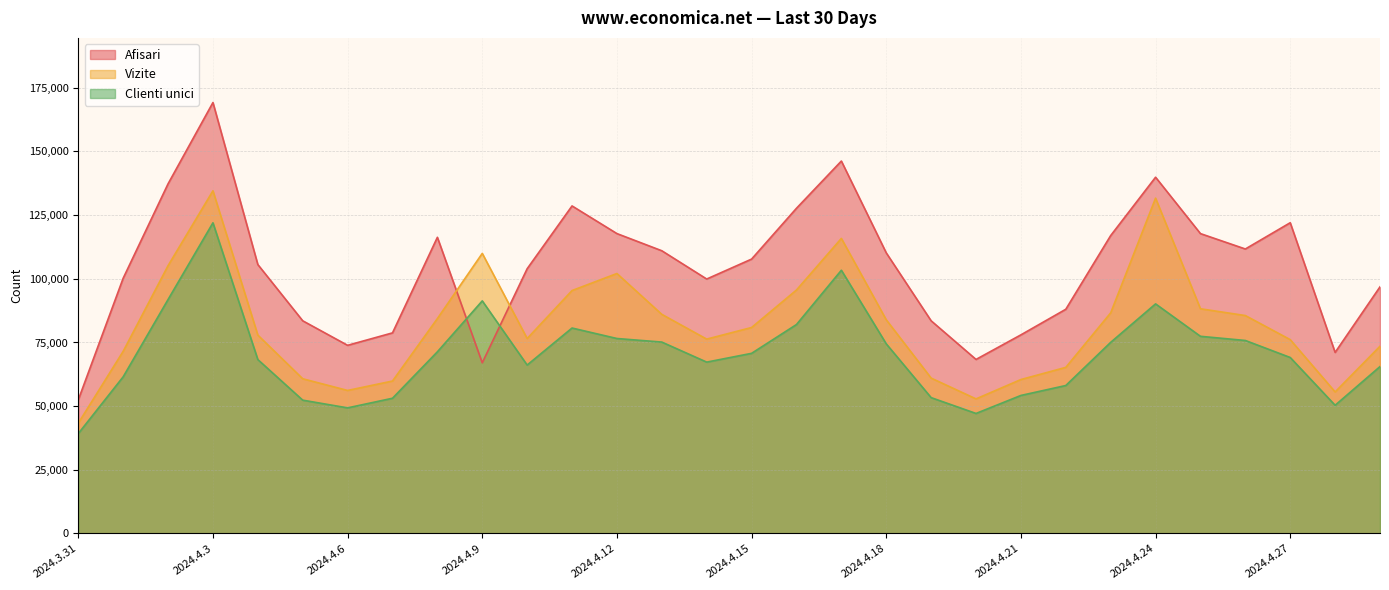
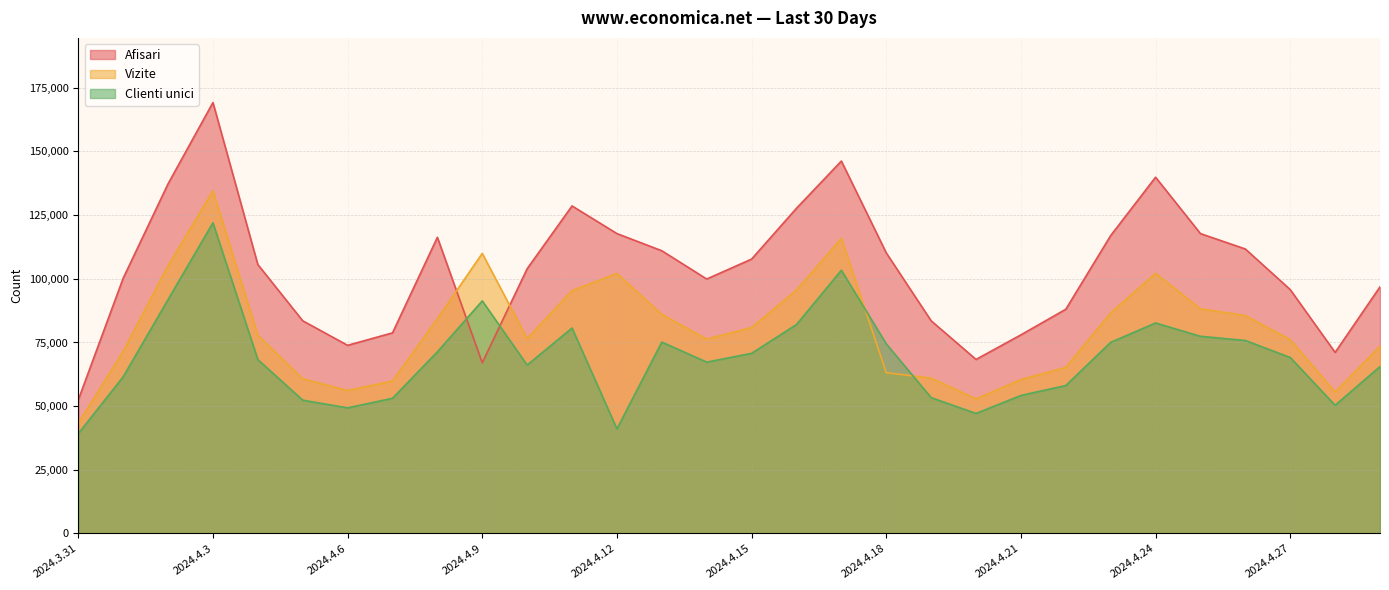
Clienti unici, 2024.4.12: 77,000 -> 41,000
Vizite, 2024.4.18: 84,000 -> 63,000
Vizite, 2024.4.24: 132,000 -> 102,000
Clienti unici, 2024.4.24: 90,000 -> 83,000
Afisari, 2024.4.27: 122,000 -> 96,000
